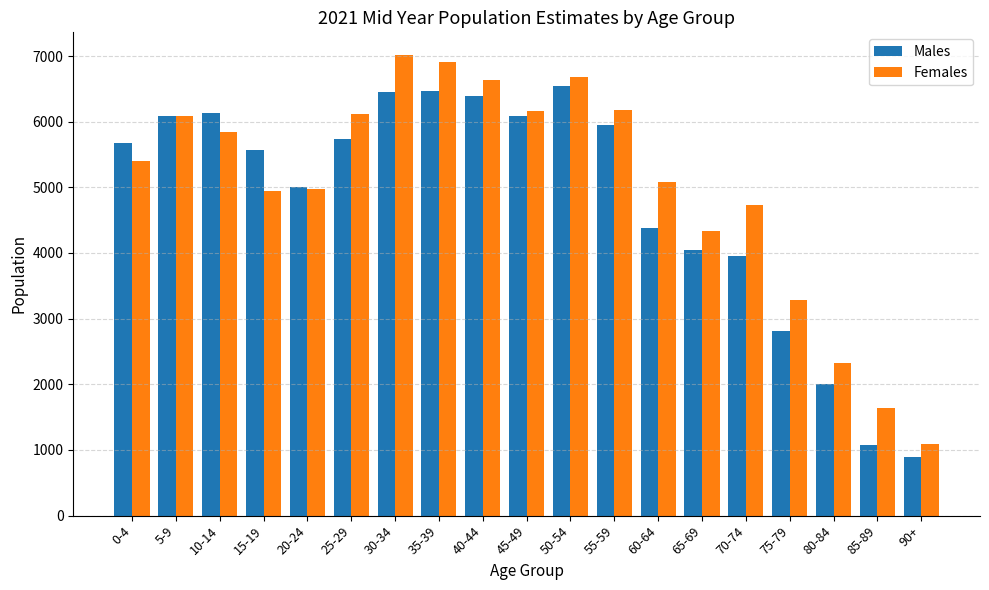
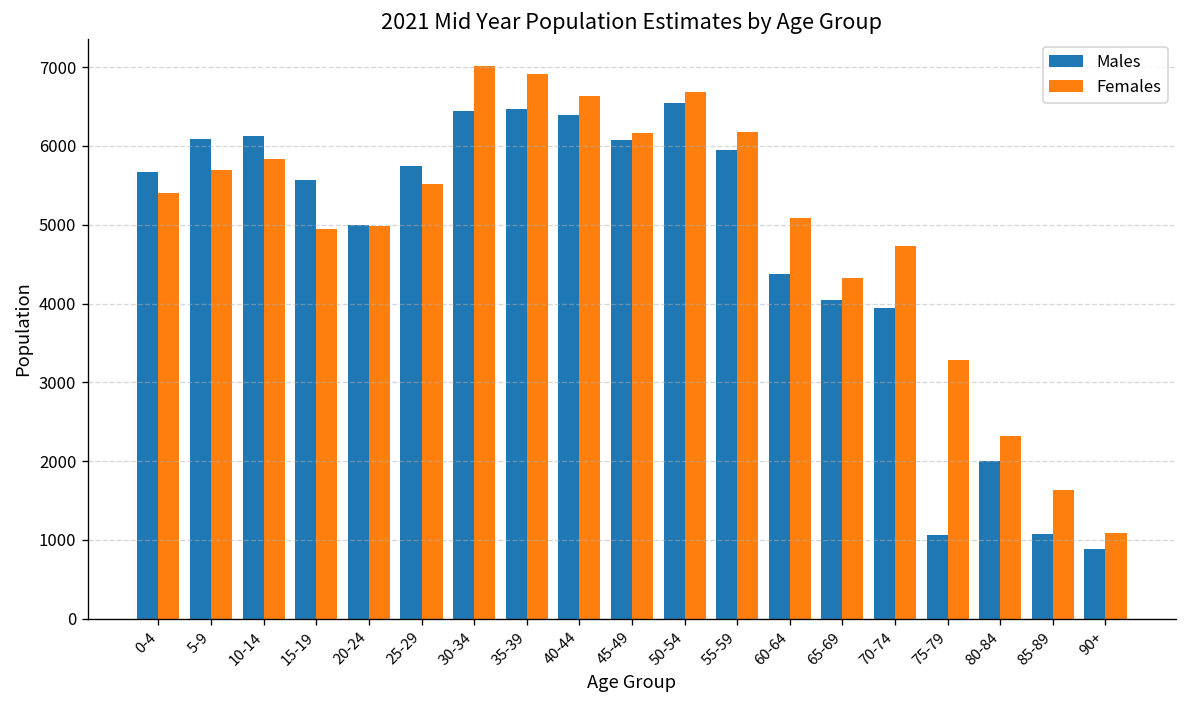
Females, 5-9: 6100 -> 5700
Females, 25-29: 6100 -> 5500
Males, 75-79: 2800 -> 1100
